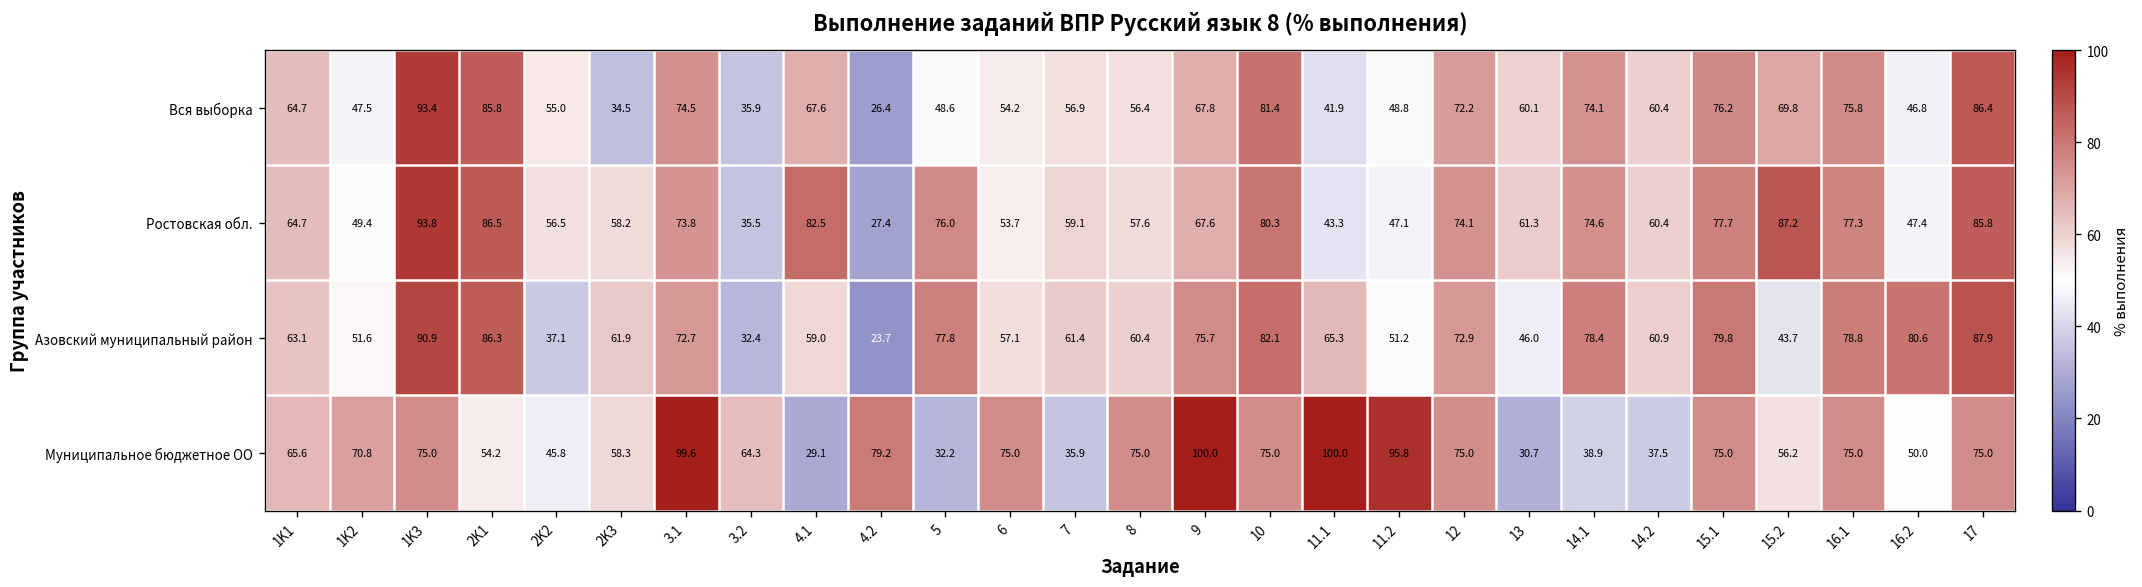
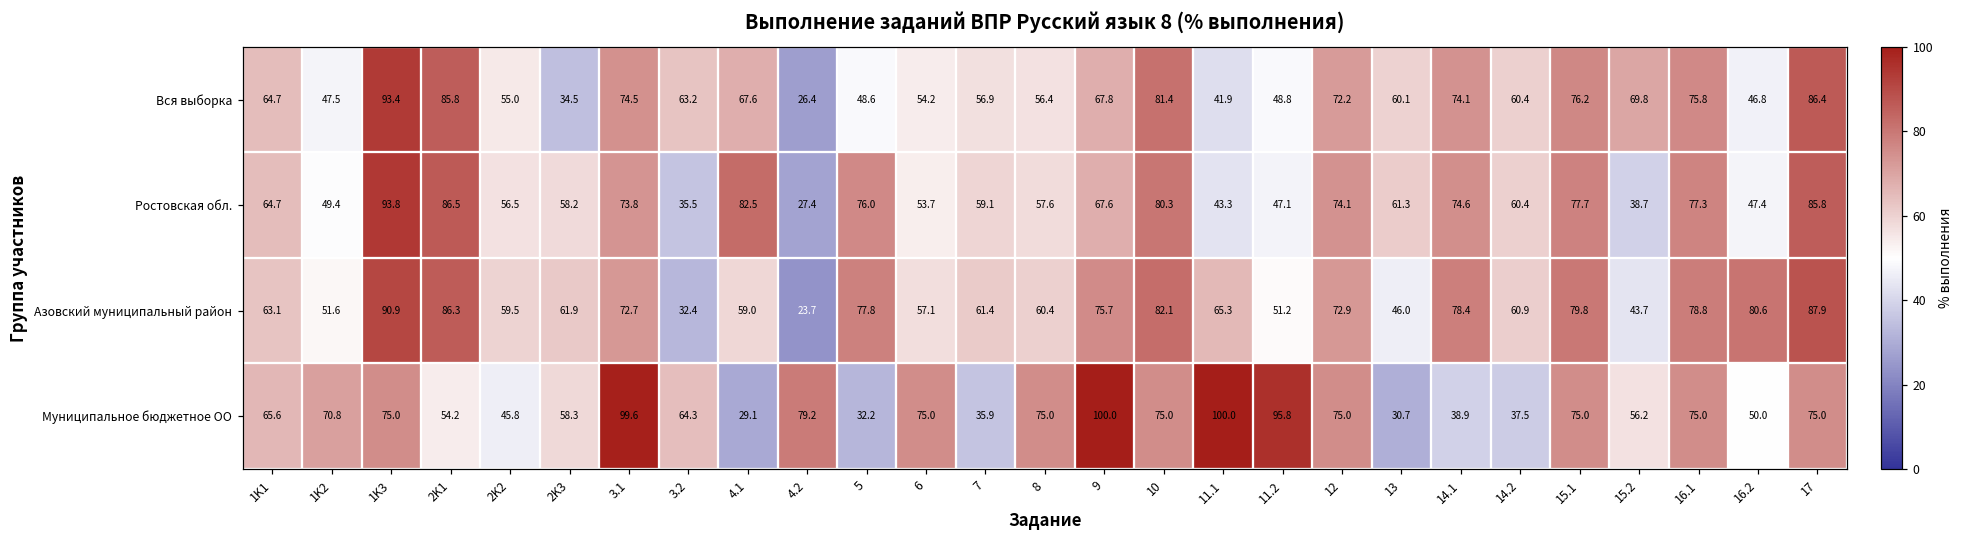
Вся выборка, 3.2: 35.9 -> 63.2
Ростовская обл., 15.2: 87.2 -> 38.7
Азовский муниципальный район, 2K2: 37.1 -> 59.5
